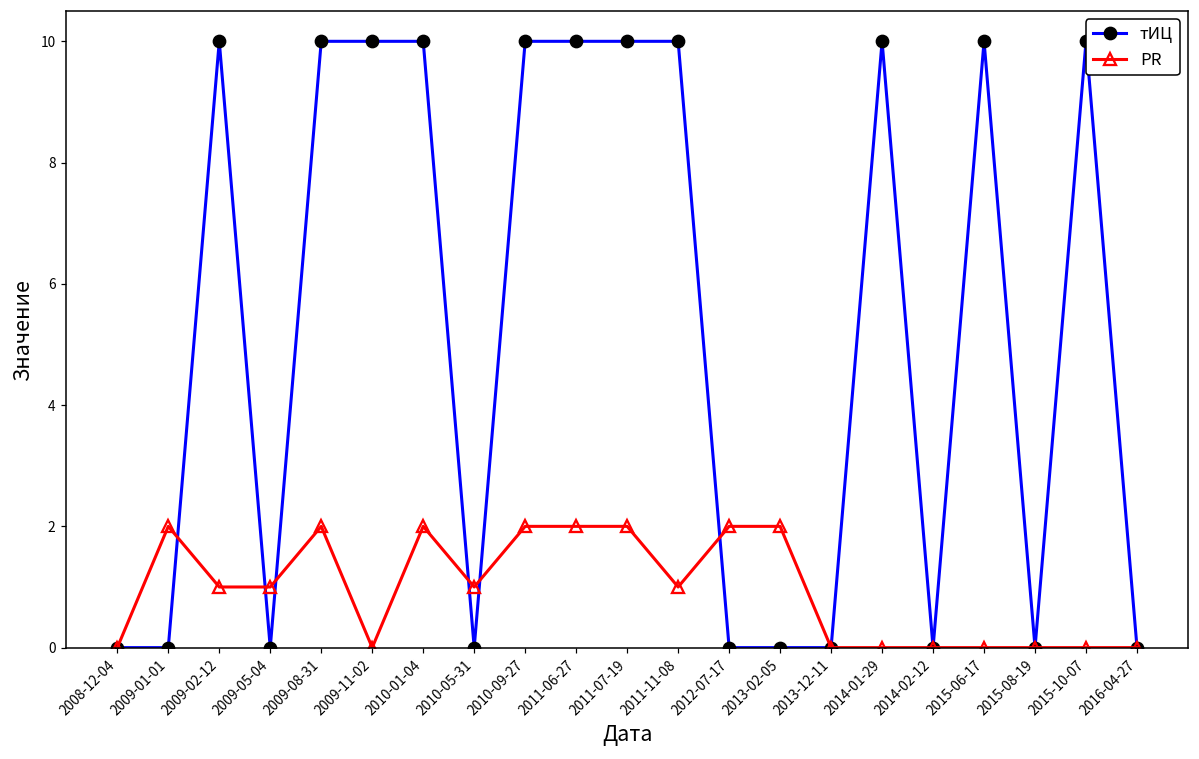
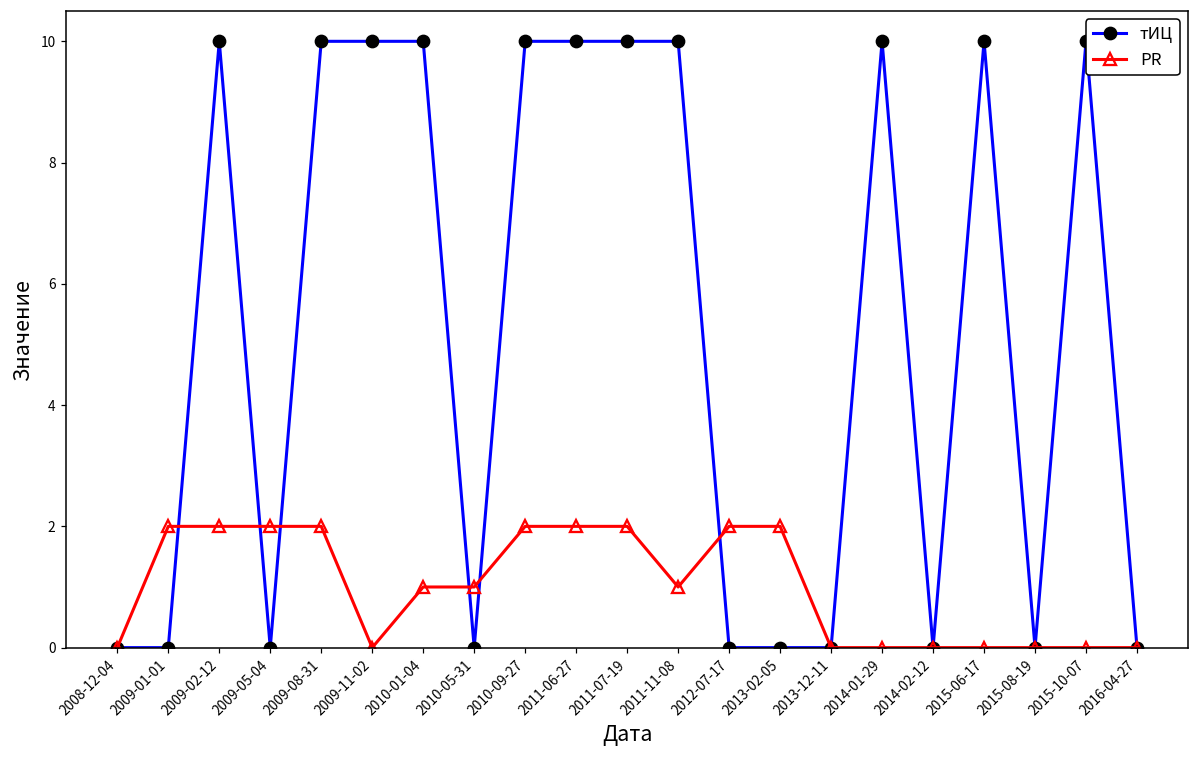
PR, 2009-02-12: 1 -> 2
PR, 2009-05-04: 1 -> 2
PR, 2010-01-04: 2 -> 1
